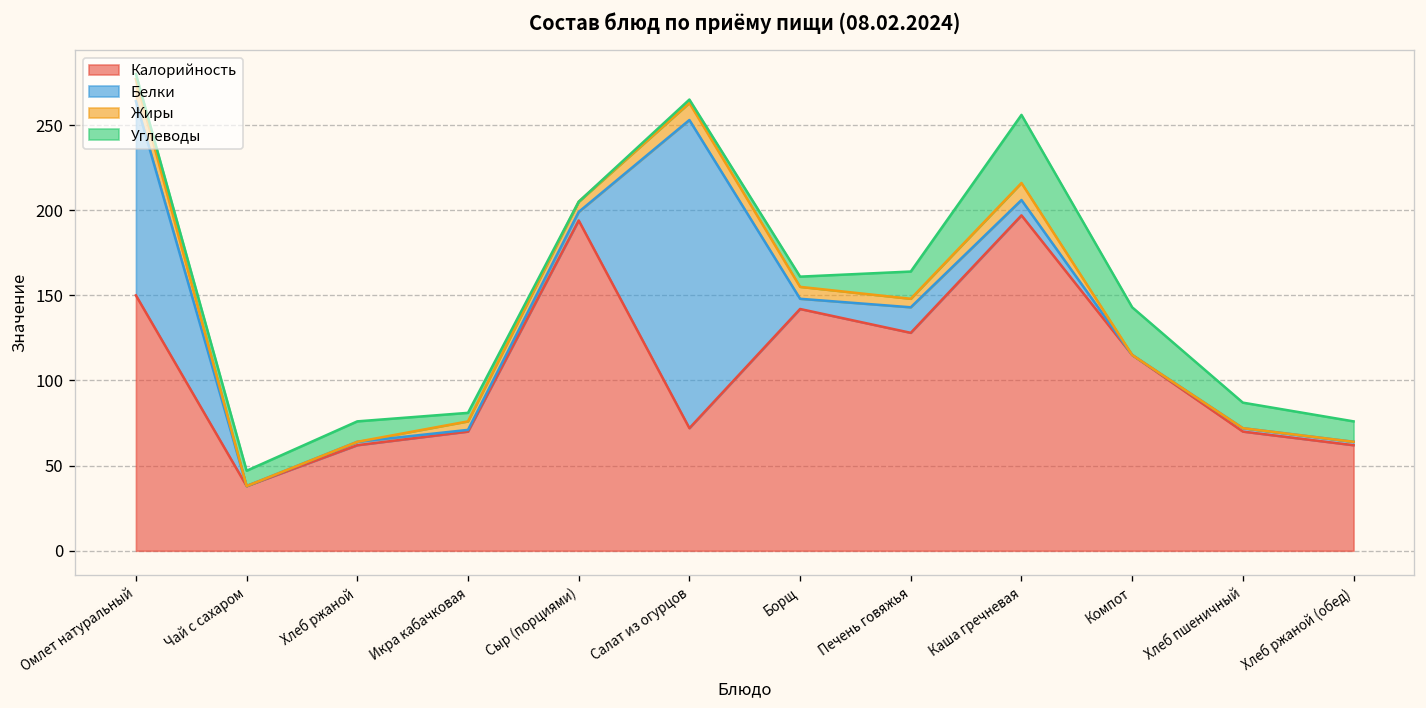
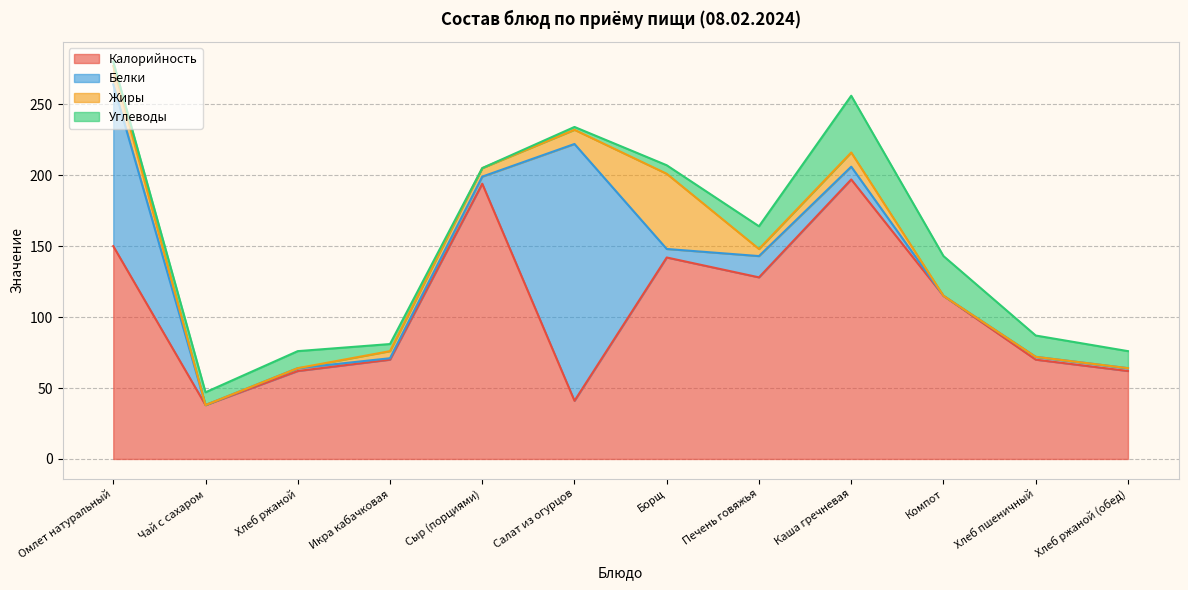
Калорийность, Салат из огурцов: 72 -> 41
Жиры, Борщ: 7 -> 53
